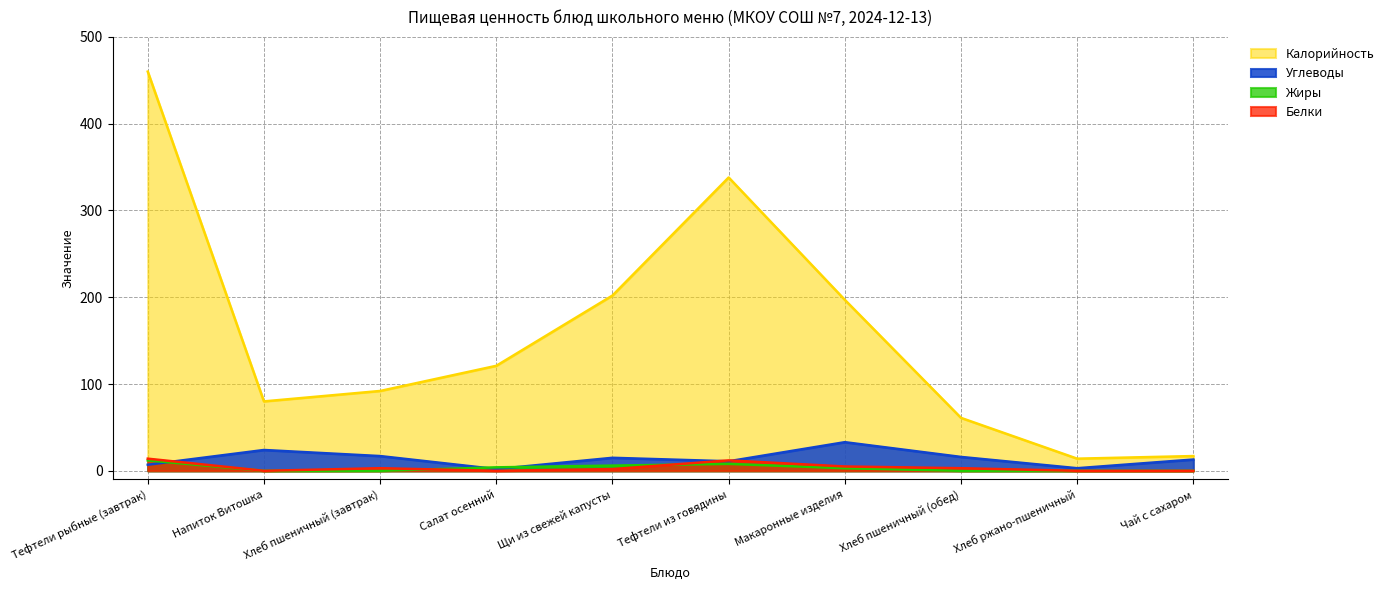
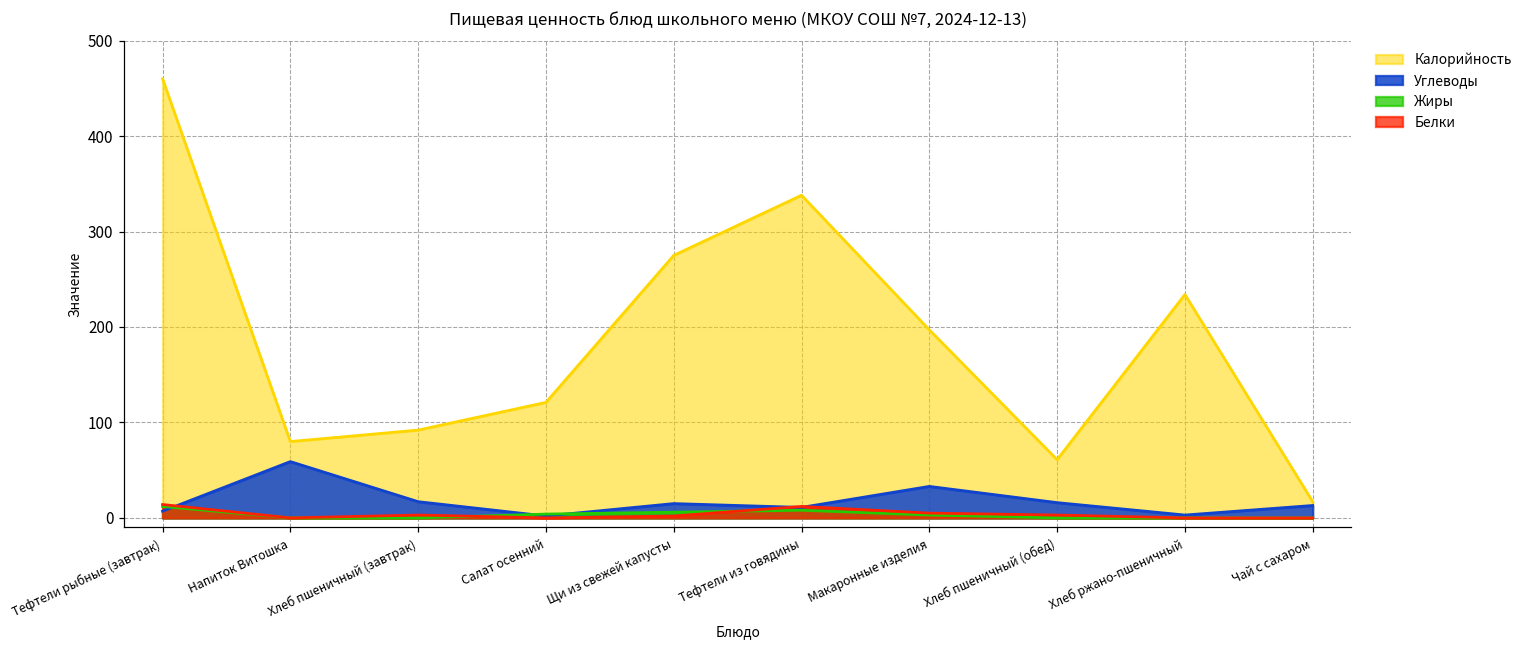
Углеводы, Напиток Витошка: 20 -> 60
Калорийность, Щи из свежей капусты: 200 -> 280
Калорийность, Хлеб ржано-пшеничный: 10 -> 230
